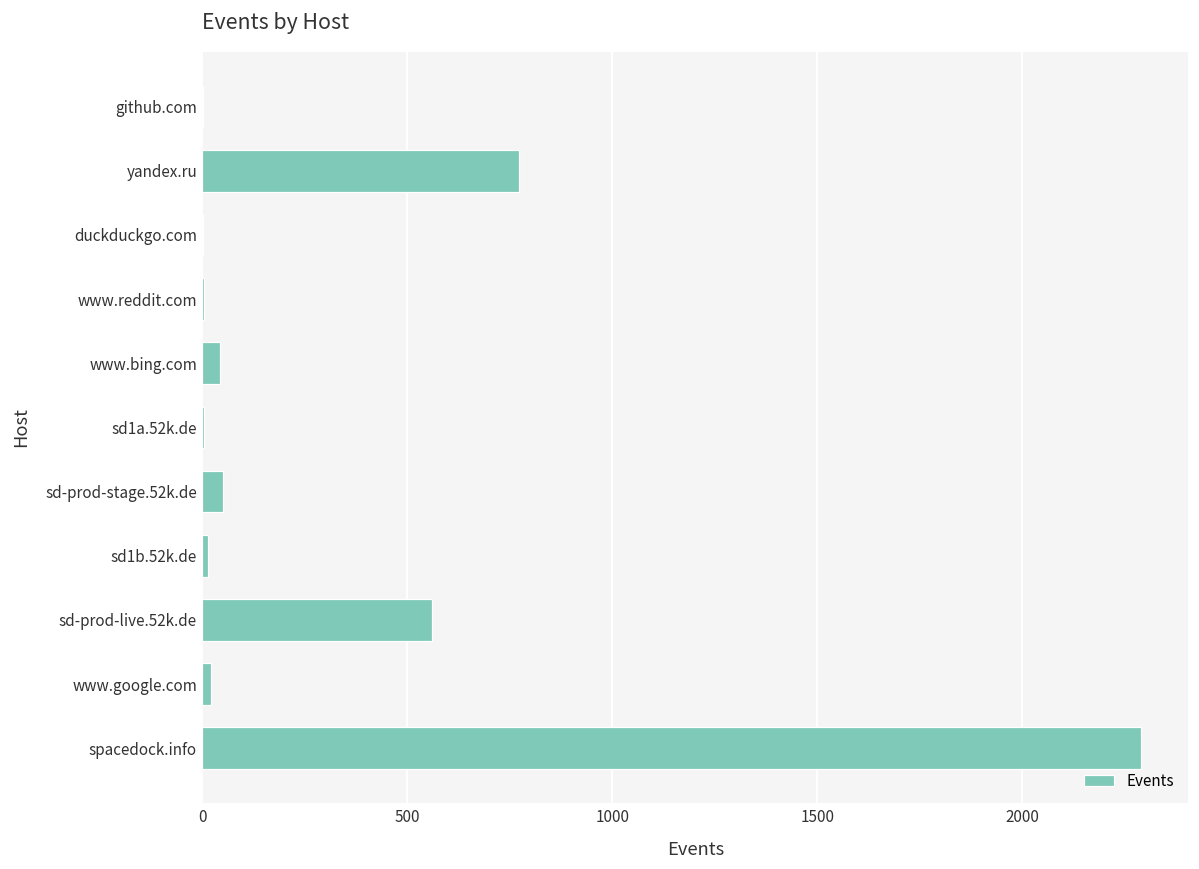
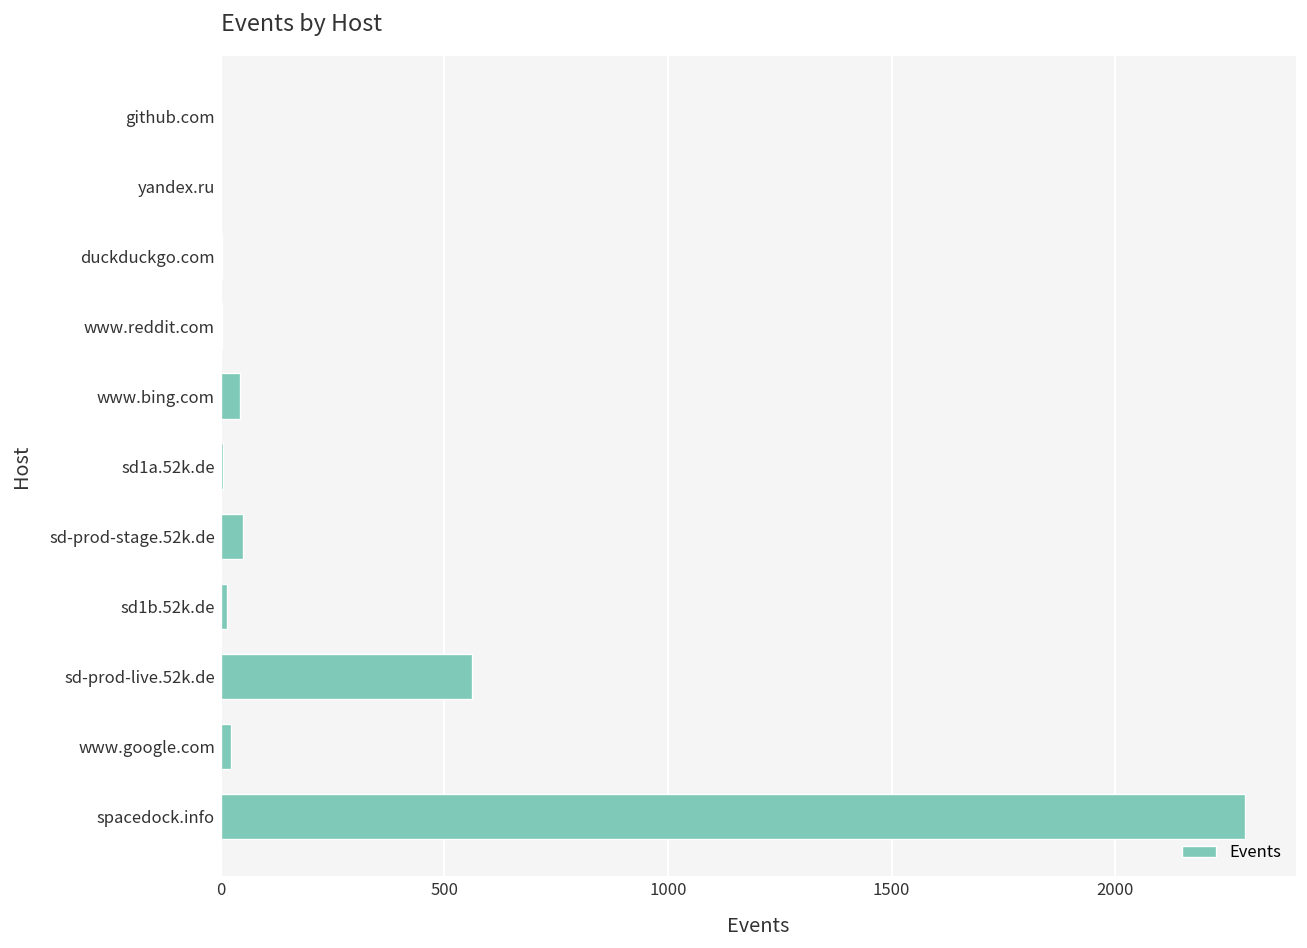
yandex.ru: 770 -> 0
